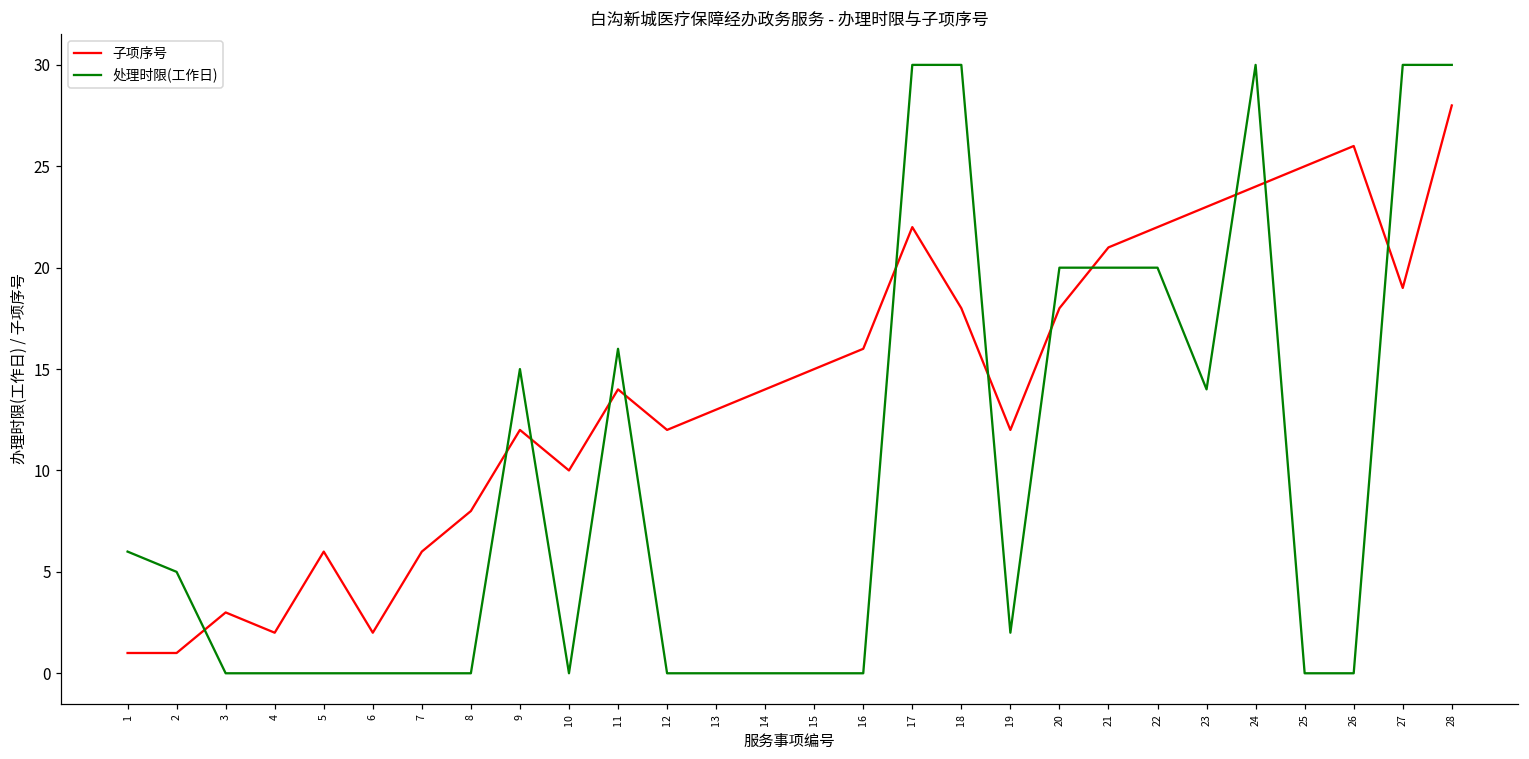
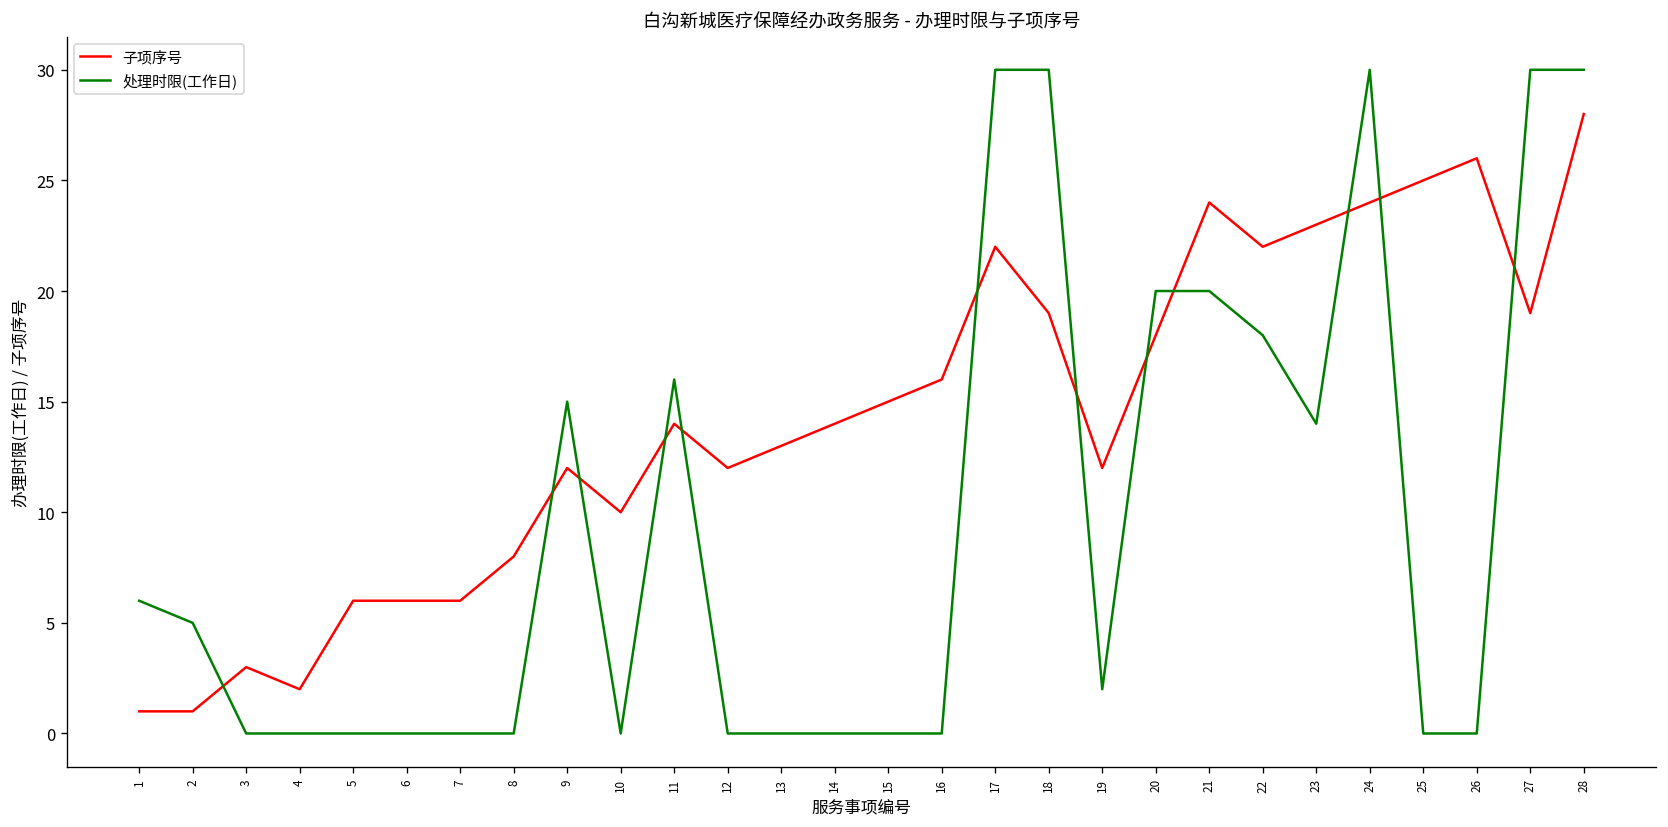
子项序号, 6: 2 -> 6
子项序号, 18: 18 -> 19
子项序号, 21: 21 -> 24
处理时限(工作日), 22: 20 -> 18
